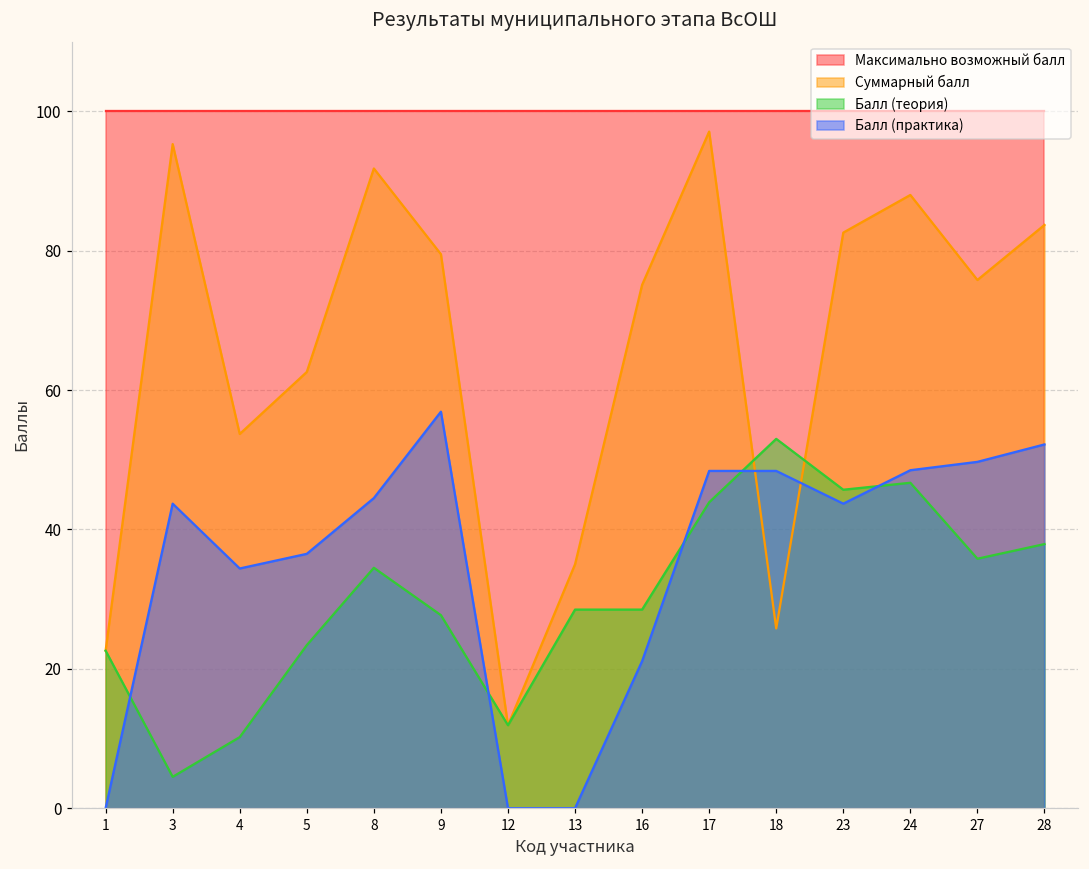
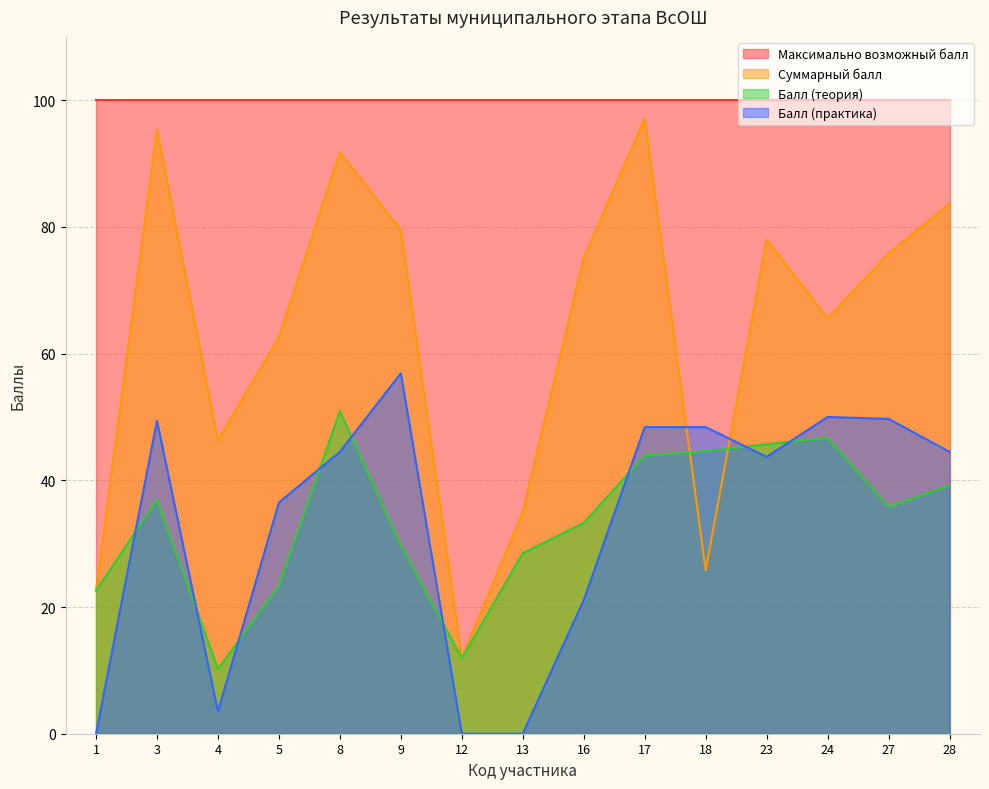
Балл (теория), 3: 5 -> 37
Балл (практика), 3: 44 -> 49
Суммарный балл, 4: 54 -> 46
Балл (практика), 4: 34 -> 4
Балл (теория), 8: 35 -> 51
Балл (теория), 9: 28 -> 30
Балл (теория), 16: 29 -> 33
Балл (теория), 18: 53 -> 45
Суммарный балл, 23: 83 -> 78
Суммарный балл, 24: 88 -> 66
Балл (практика), 24: 49 -> 50
Балл (теория), 28: 38 -> 39
Балл (практика), 28: 52 -> 45
